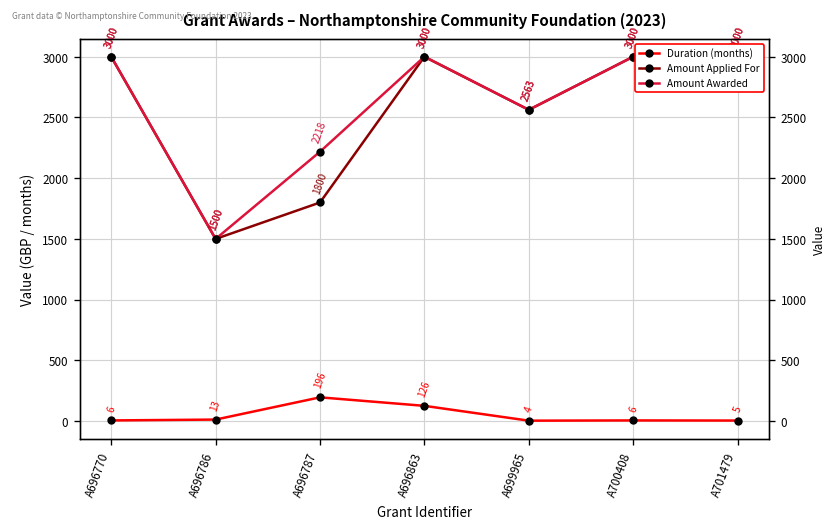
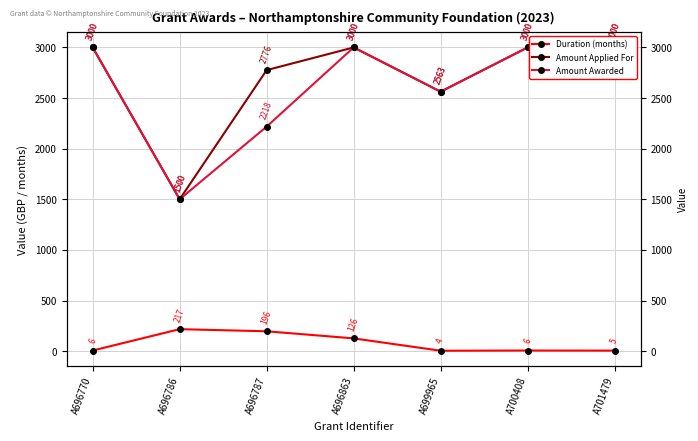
Duration (months), A696786: 13 -> 217
Amount Applied For, A696787: 1800 -> 2776
